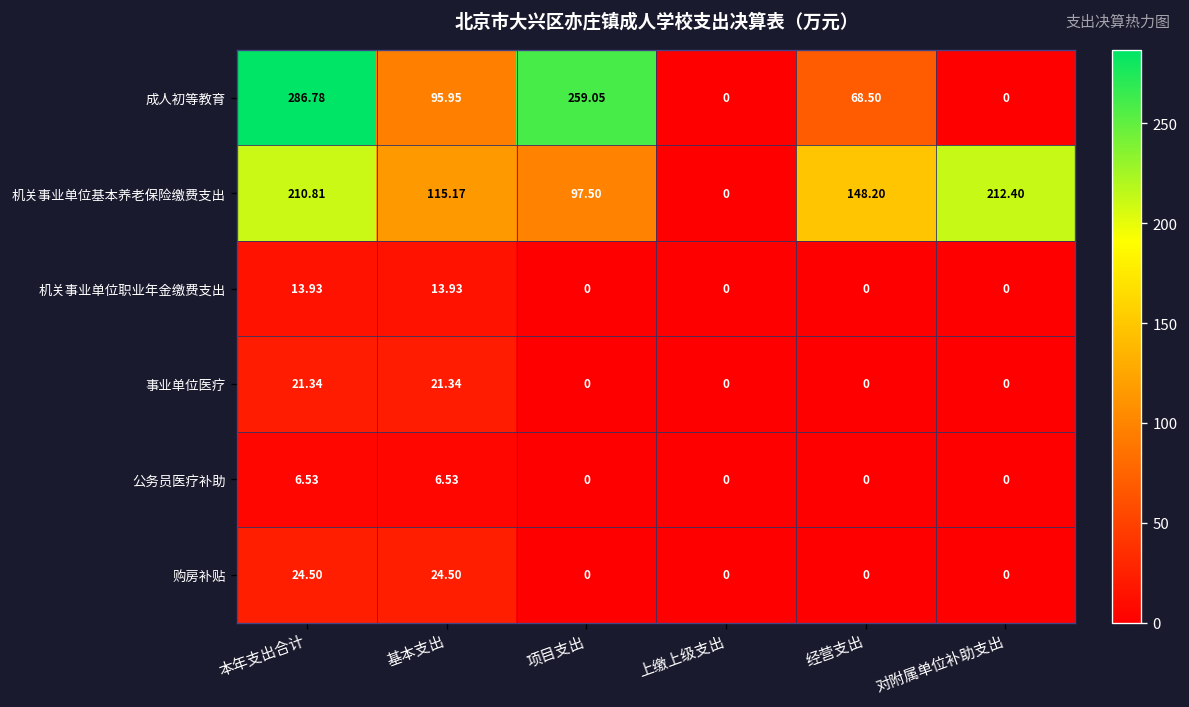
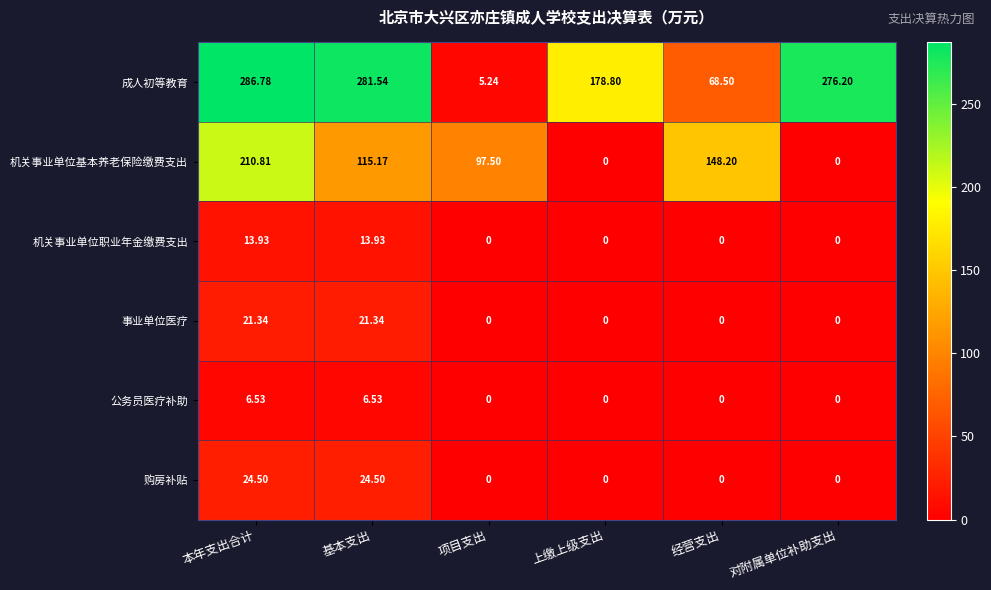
成人初等教育, 基本支出: 95.95 -> 281.54
成人初等教育, 项目支出: 259.05 -> 5.24
成人初等教育, 上缴上级支出: 0 -> 178.80
成人初等教育, 对附属单位补助支出: 0 -> 276.20
机关事业单位基本养老保险缴费支出, 对附属单位补助支出: 212.40 -> 0
